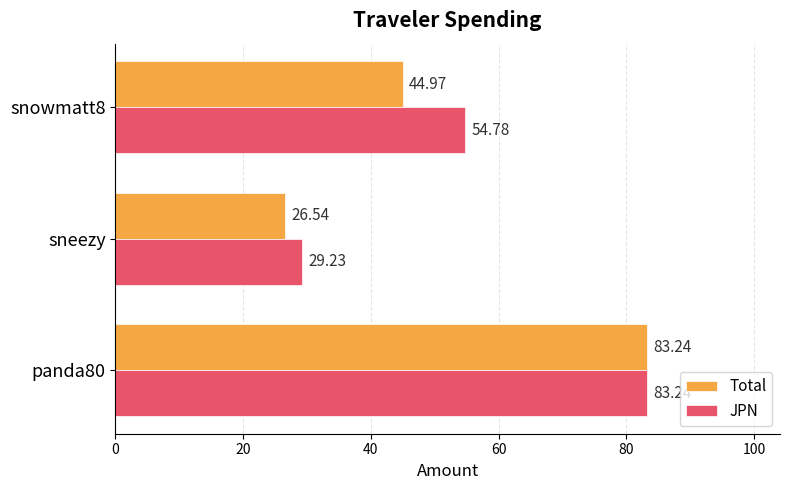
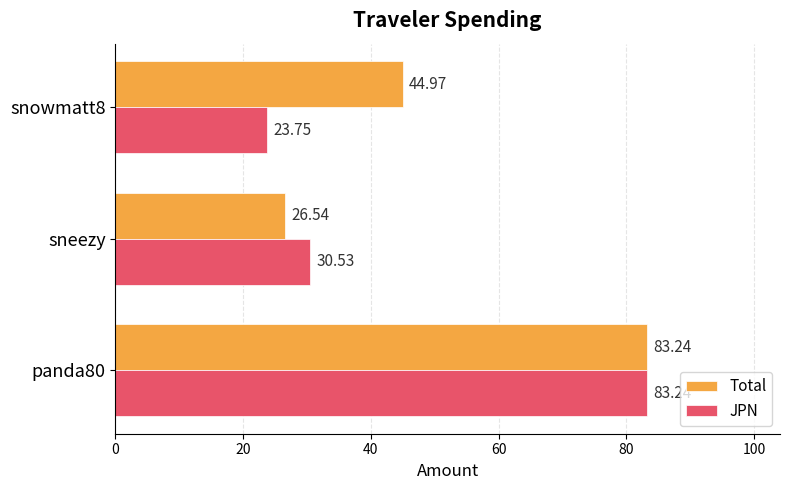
JPN, snowmatt8: 54.78 -> 23.75
JPN, sneezy: 29.23 -> 30.53
